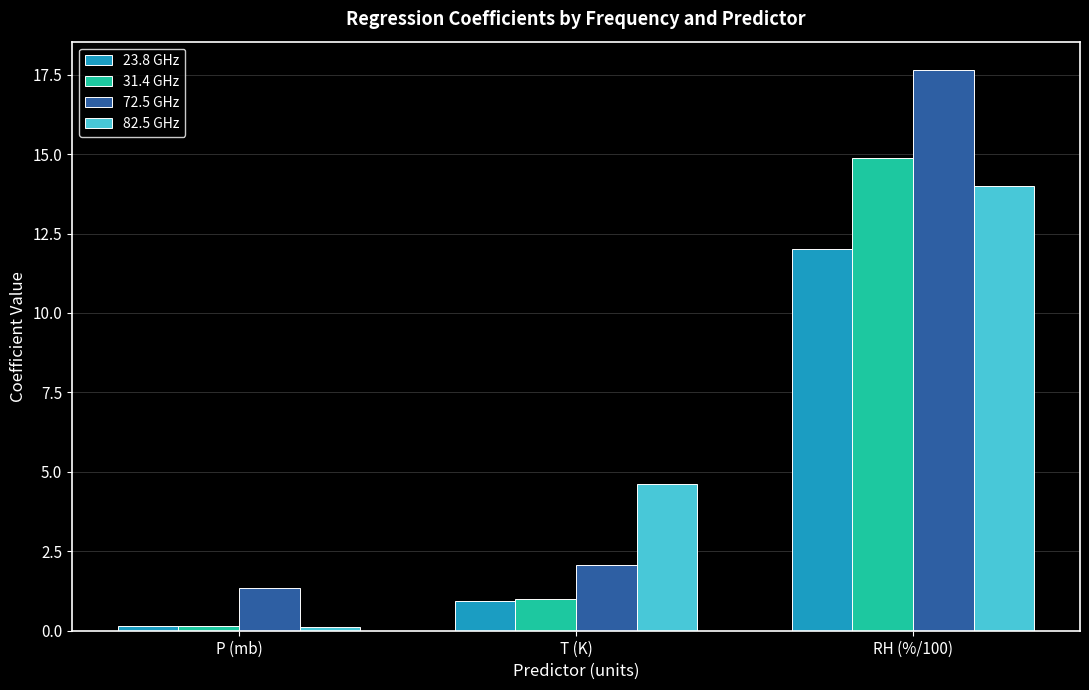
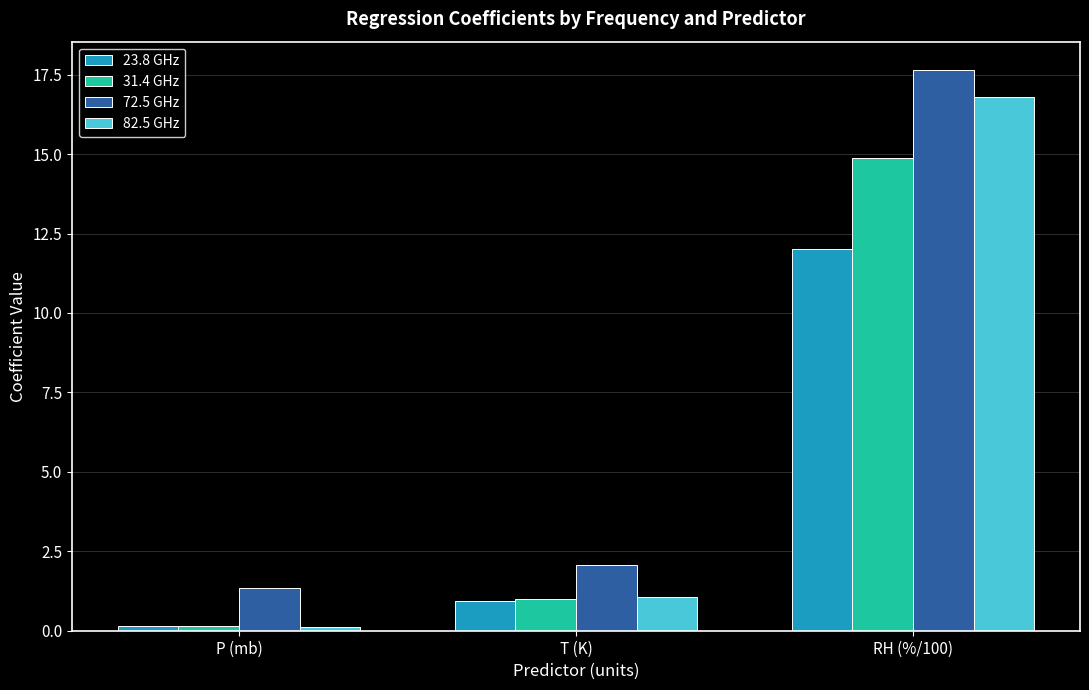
82.5 GHz, T (K): 4.6 -> 1.1
82.5 GHz, RH (%/100): 14.0 -> 16.8
